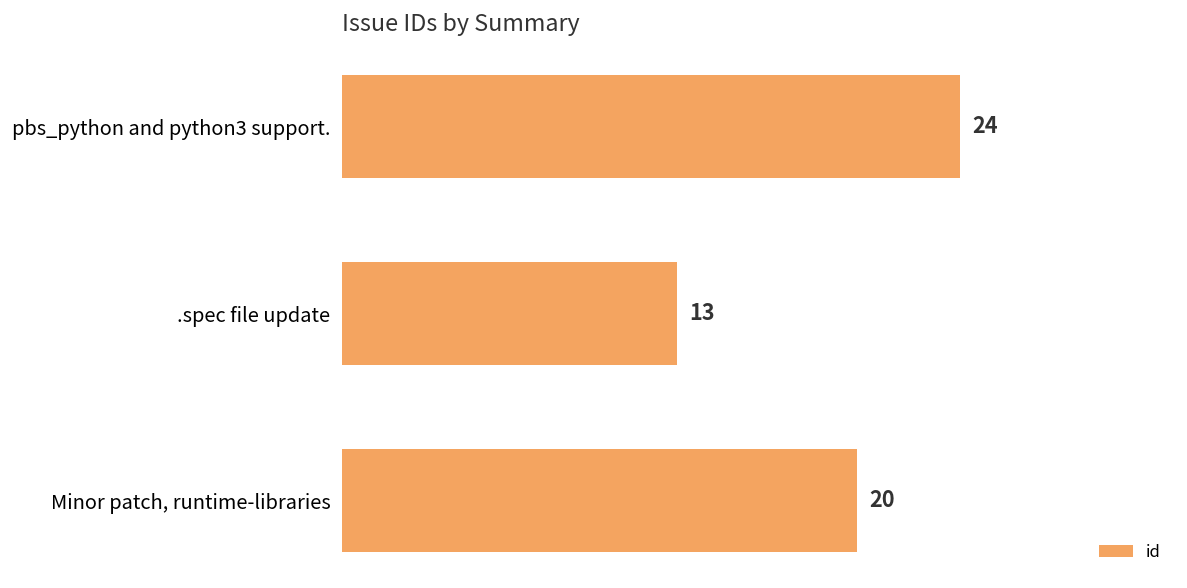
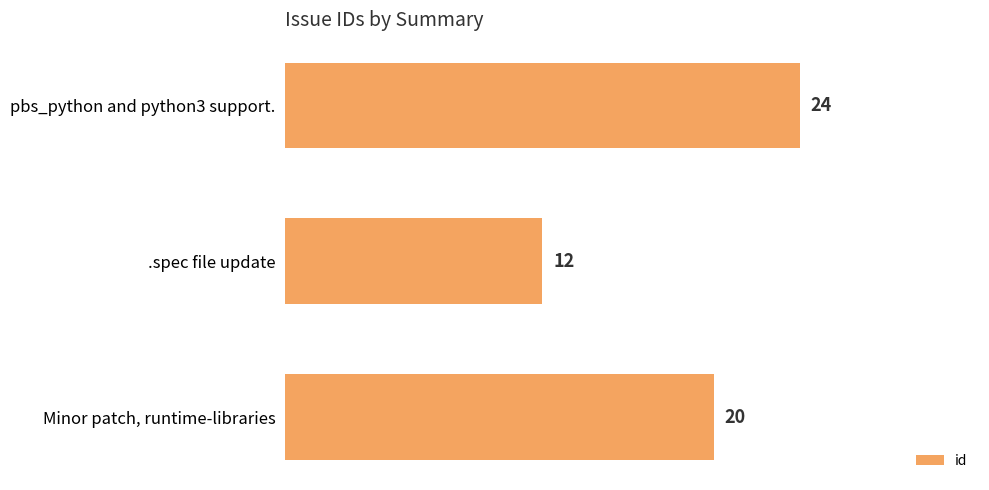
.spec file update: 13 -> 12
